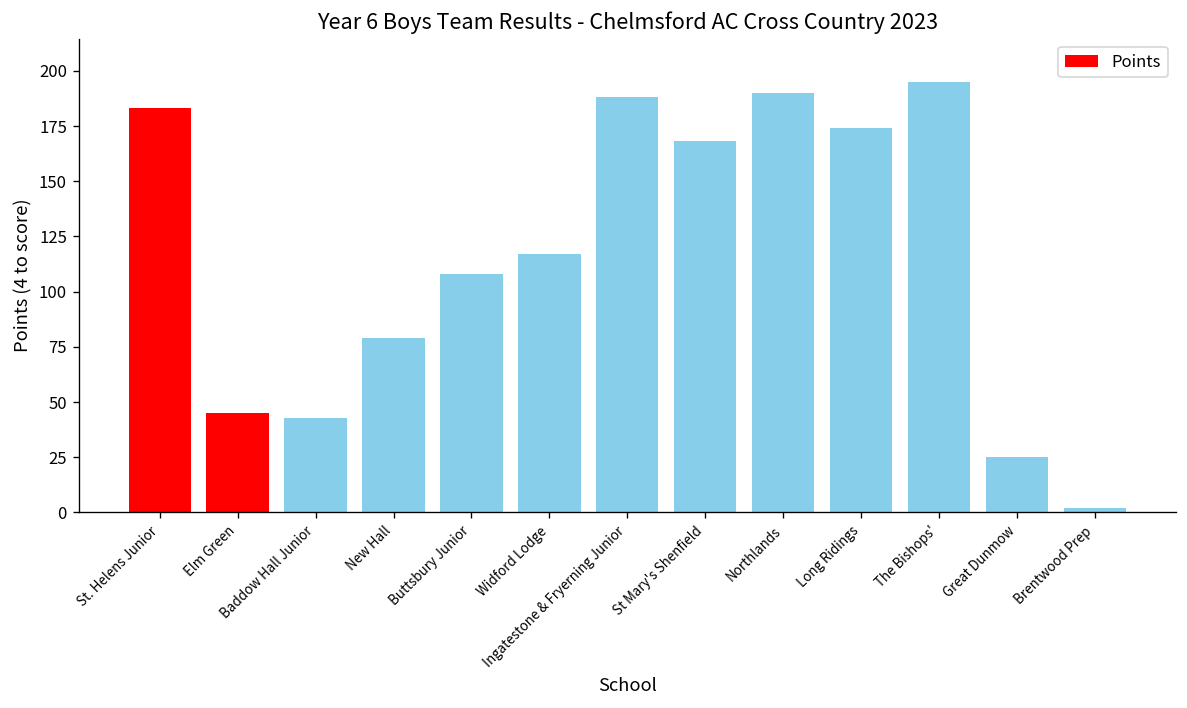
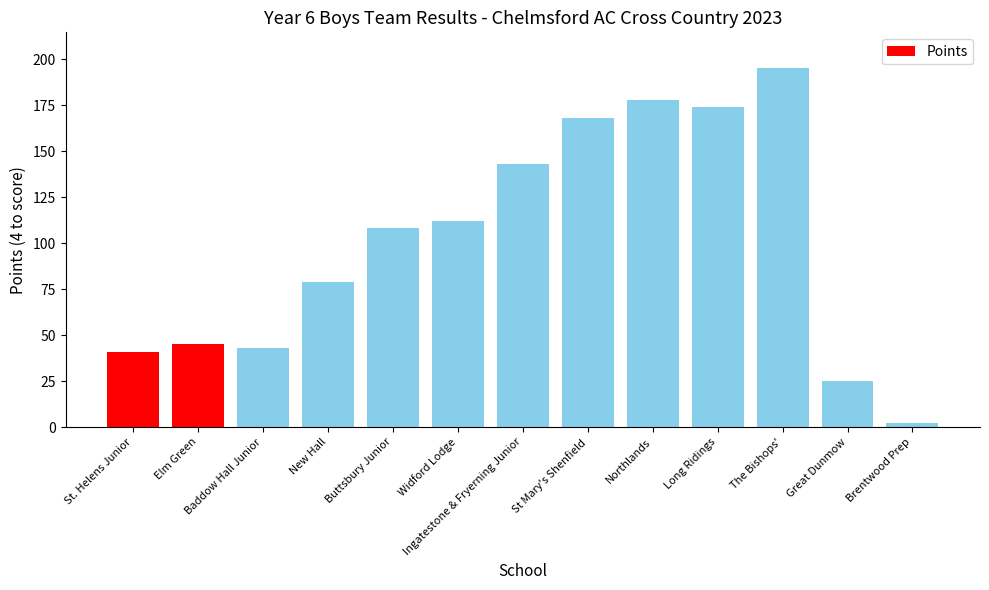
St. Helens Junior: 183 -> 41
Widford Lodge: 117 -> 112
Ingatestone & Fryerning Junior: 188 -> 143
Northlands: 190 -> 178
